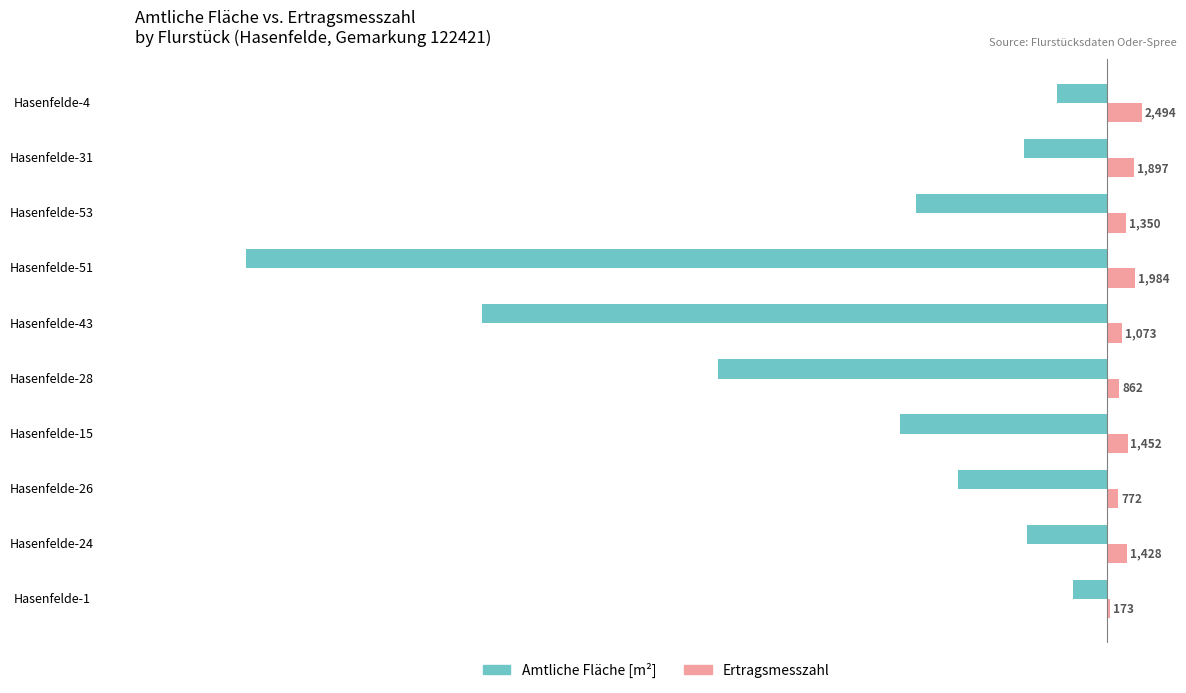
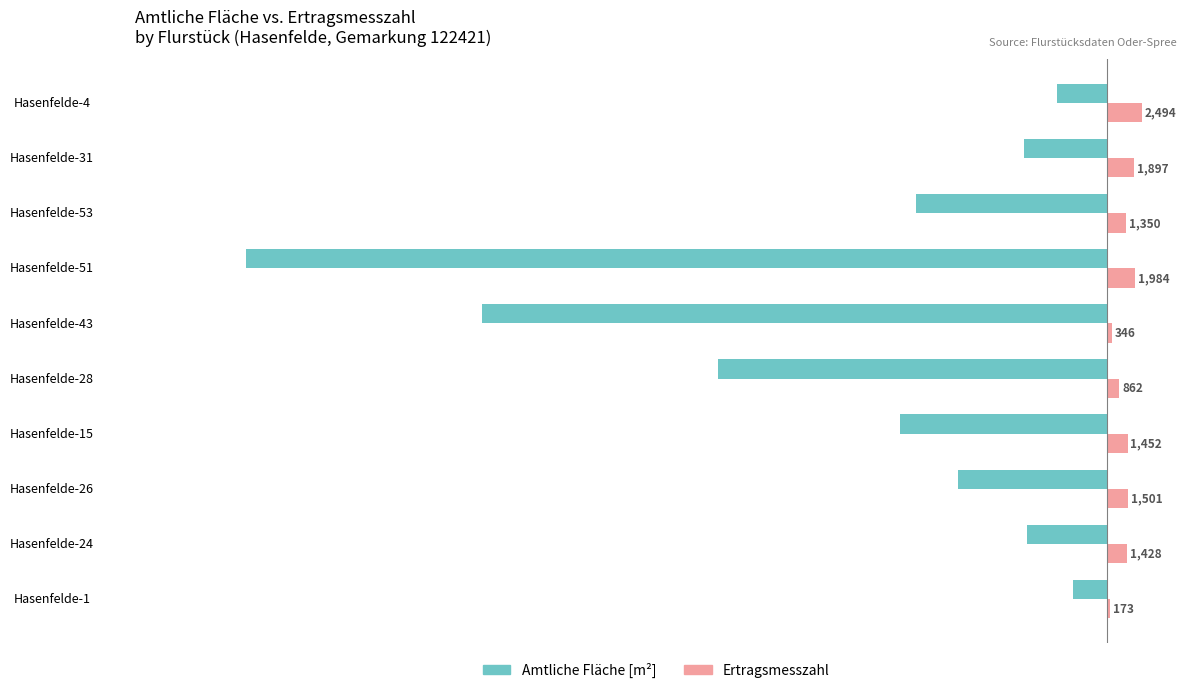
Ertragsmesszahl, Hasenfelde-43: 1,073 -> 346
Ertragsmesszahl, Hasenfelde-26: 772 -> 1,501
